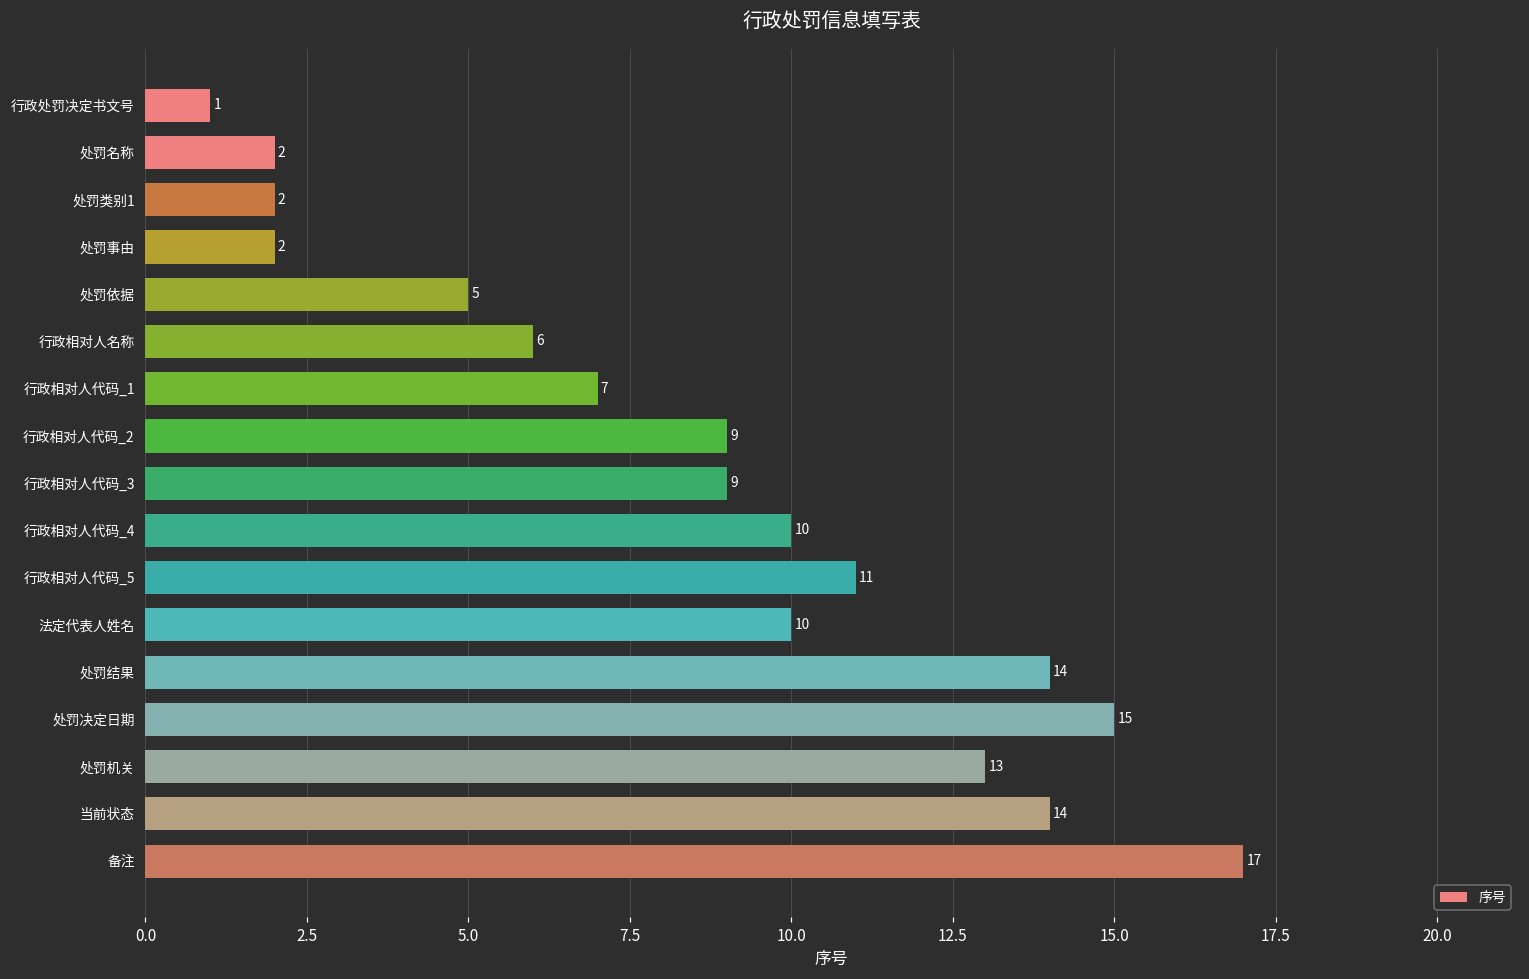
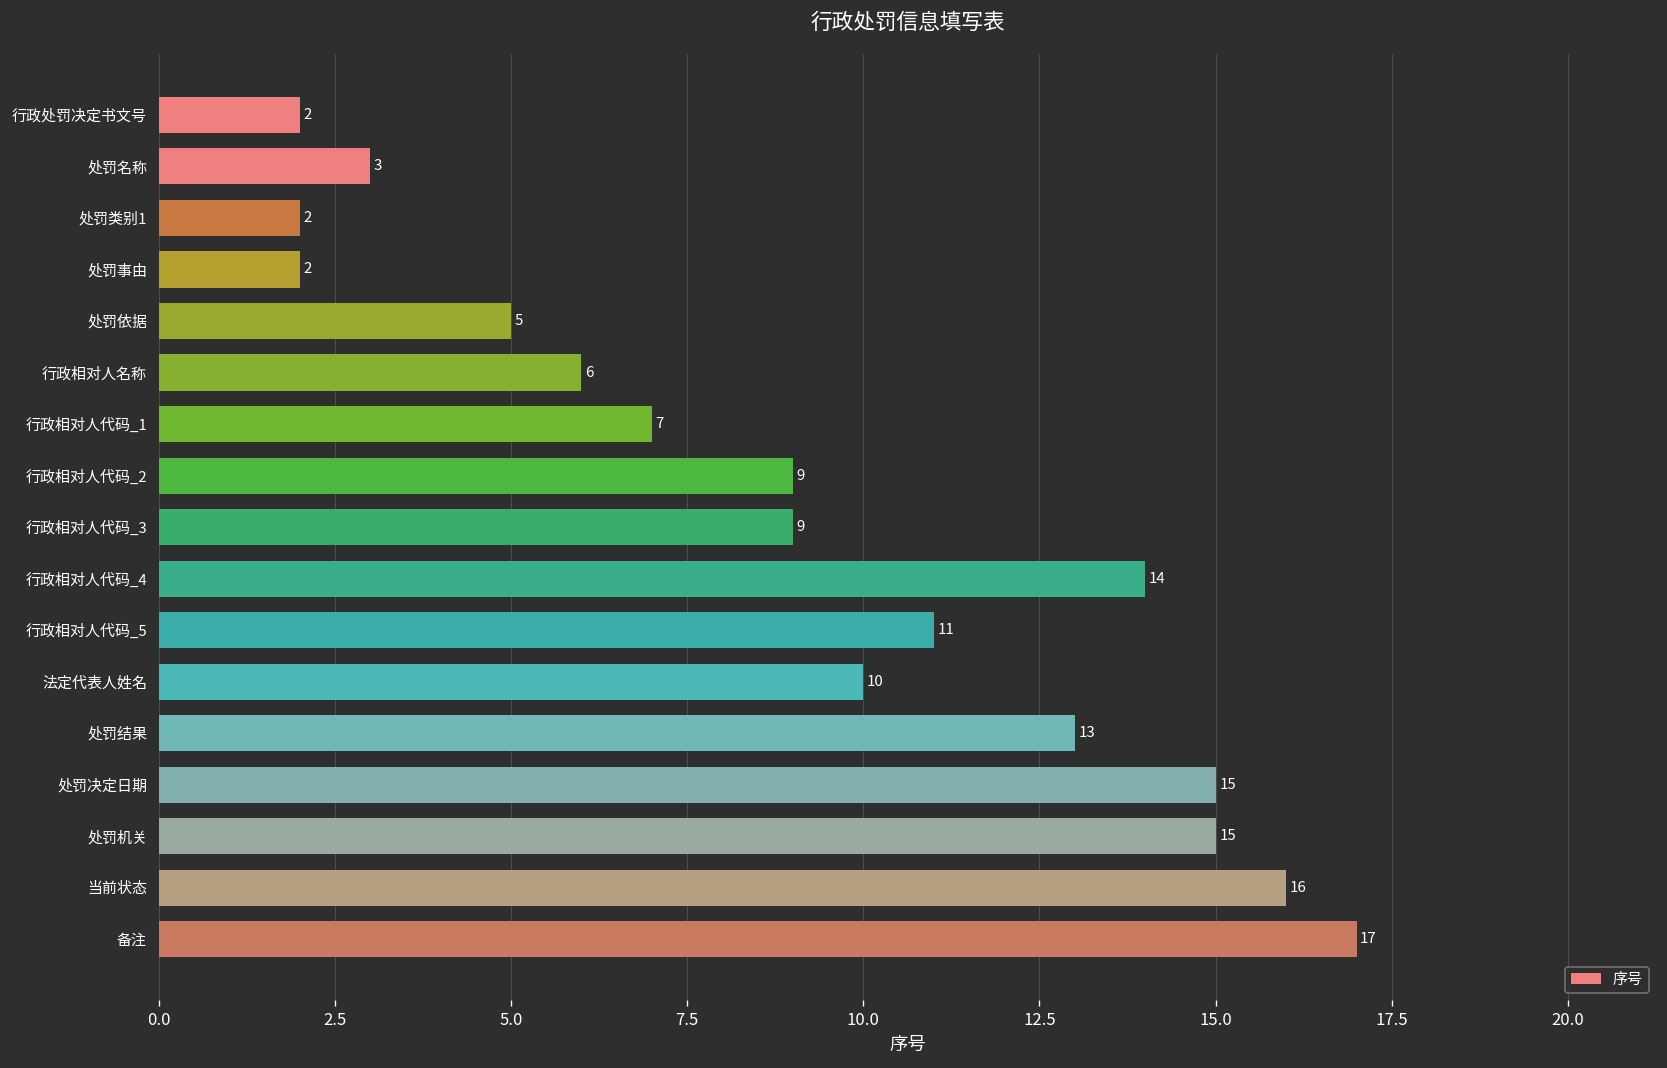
行政处罚决定书文号: 1 -> 2
处罚名称: 2 -> 3
行政相对人代码_4: 10 -> 14
处罚结果: 14 -> 13
处罚机关: 13 -> 15
当前状态: 14 -> 16
